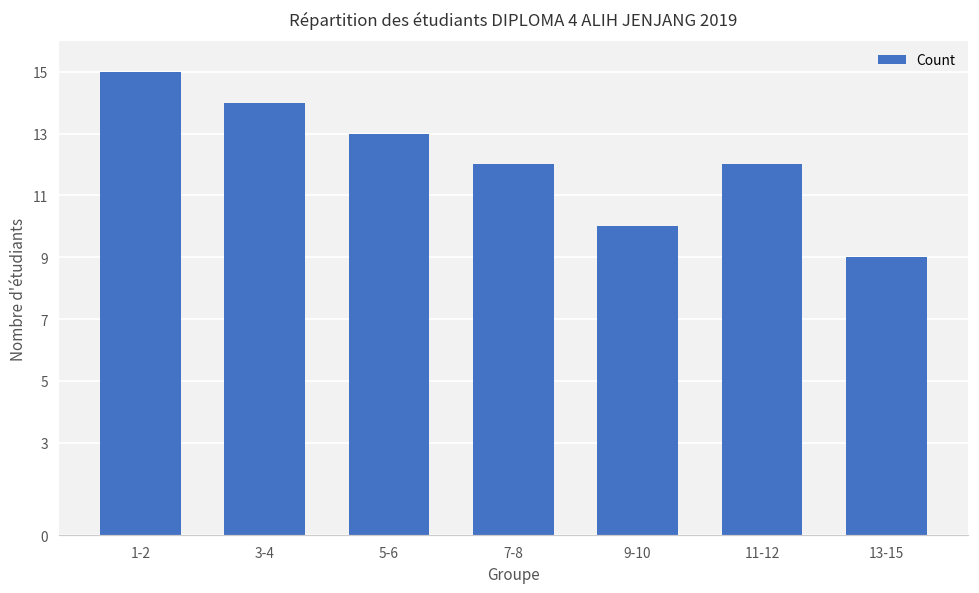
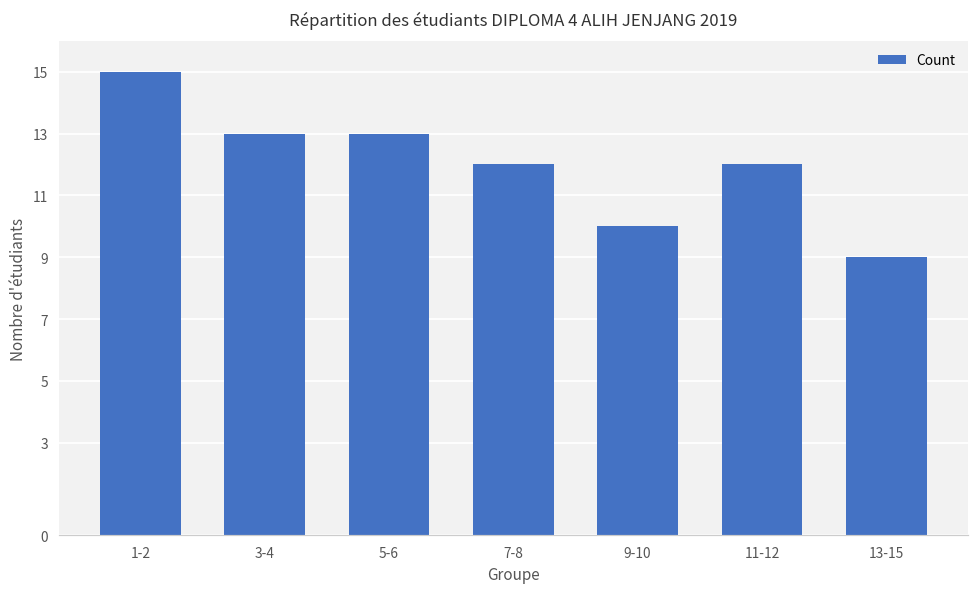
3-4: 14 -> 13
